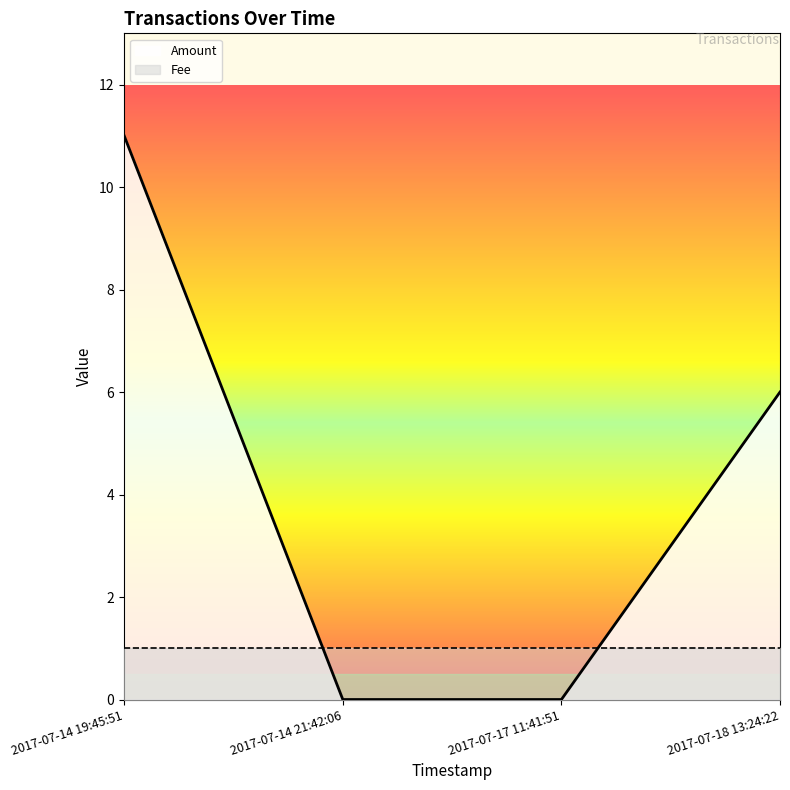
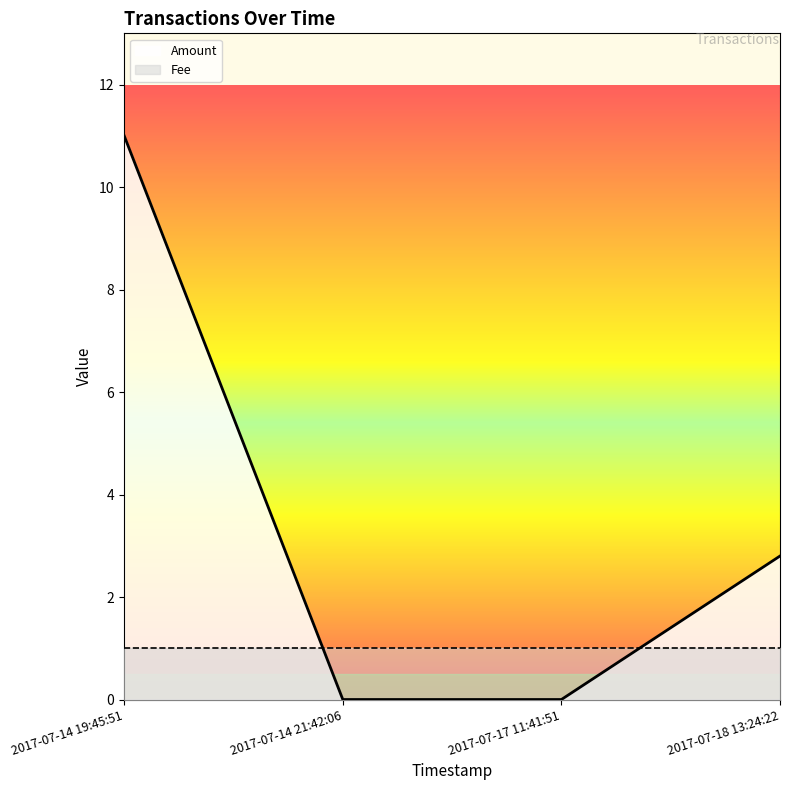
Amount, 2017-07-18 13:24:22: 6.0 -> 2.8
